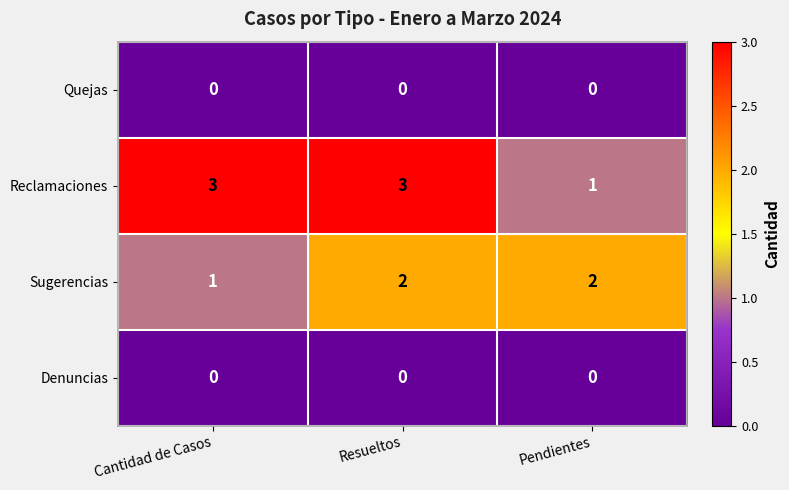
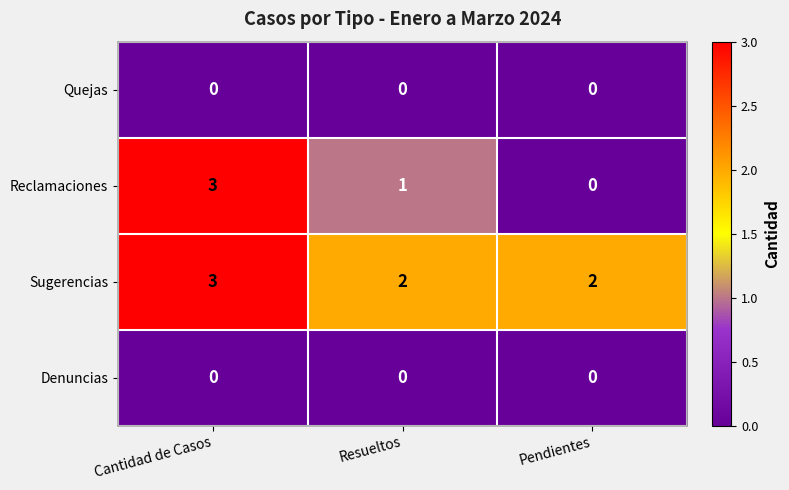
Reclamaciones, Resueltos: 3 -> 1
Reclamaciones, Pendientes: 1 -> 0
Sugerencias, Cantidad de Casos: 1 -> 3
